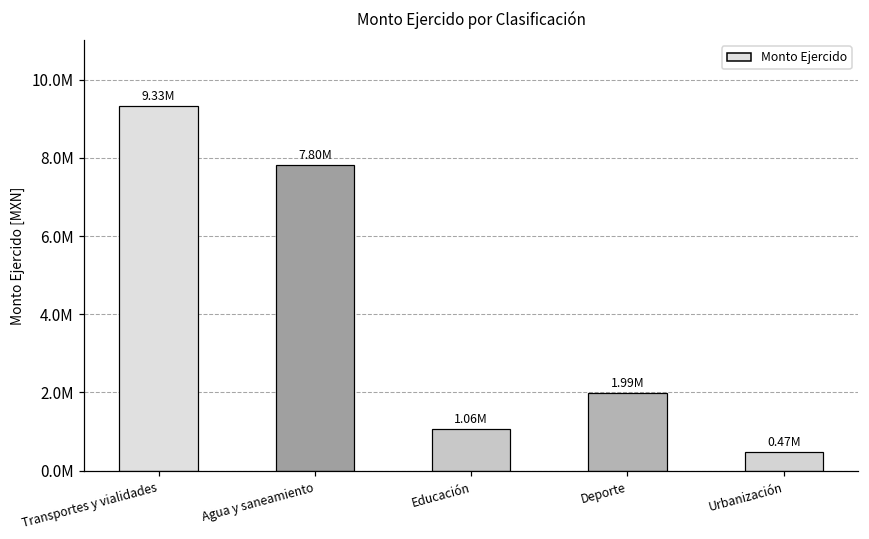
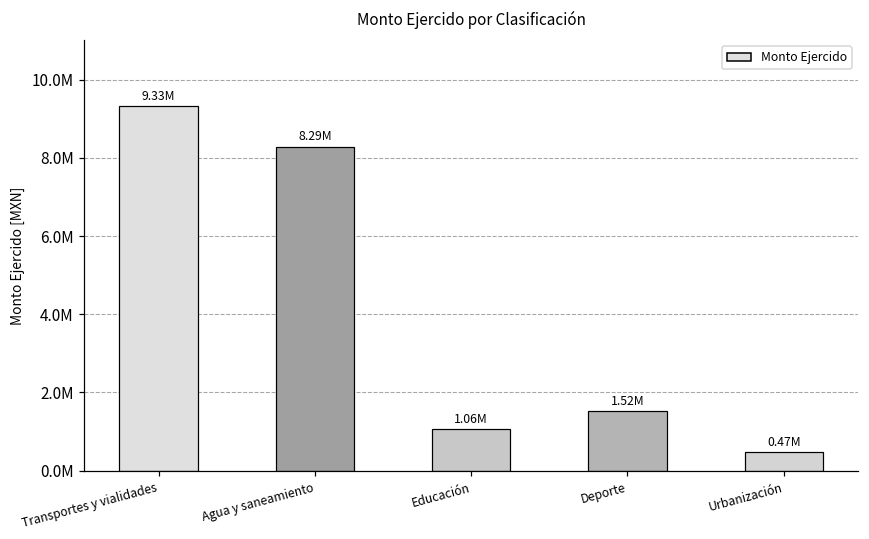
Agua y saneamiento: 7.80M -> 8.29M
Deporte: 1.99M -> 1.52M
